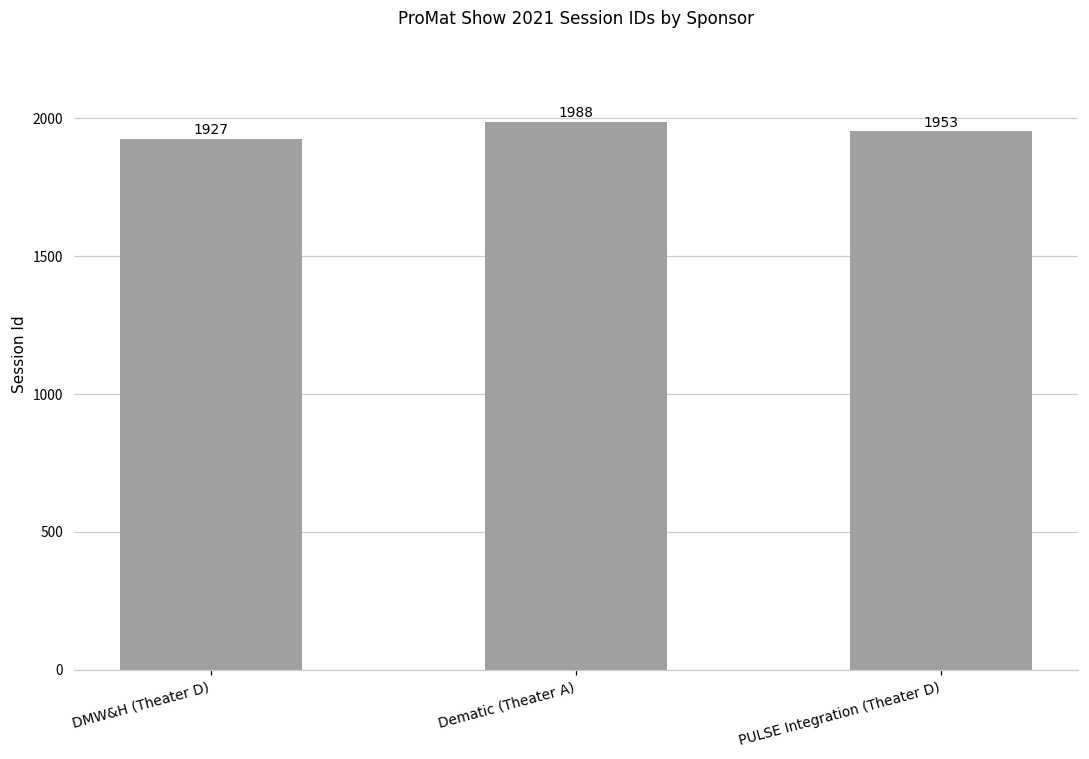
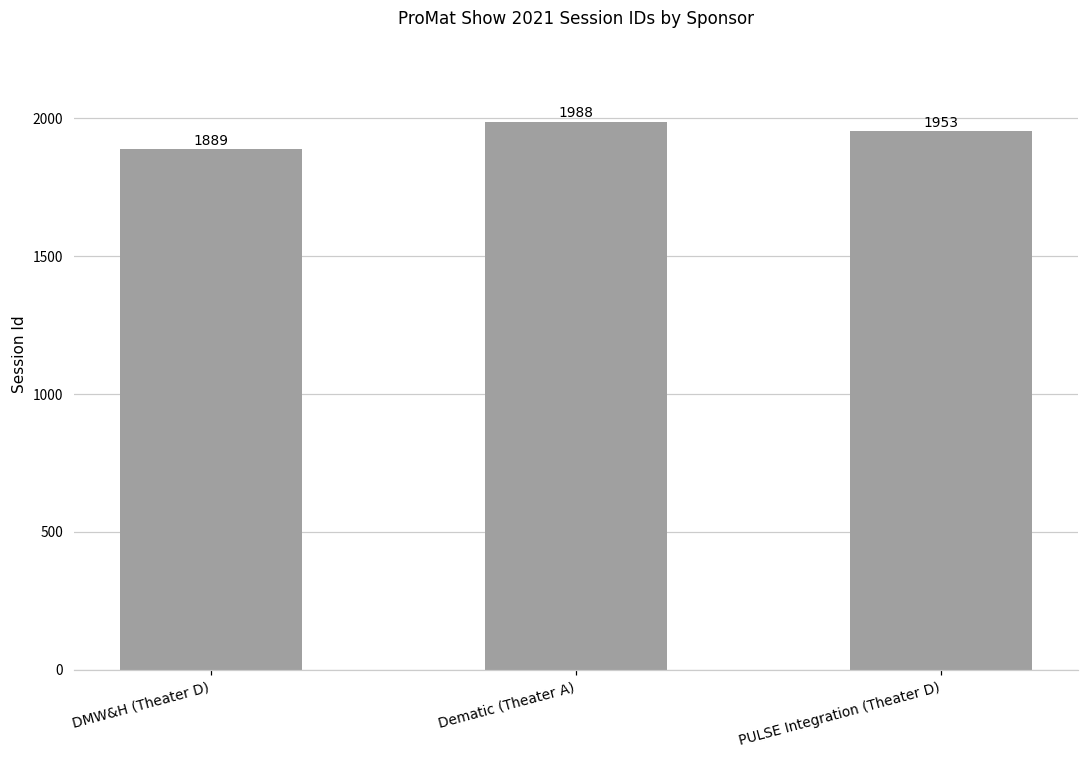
DMW&H (Theater D): 1927 -> 1889
